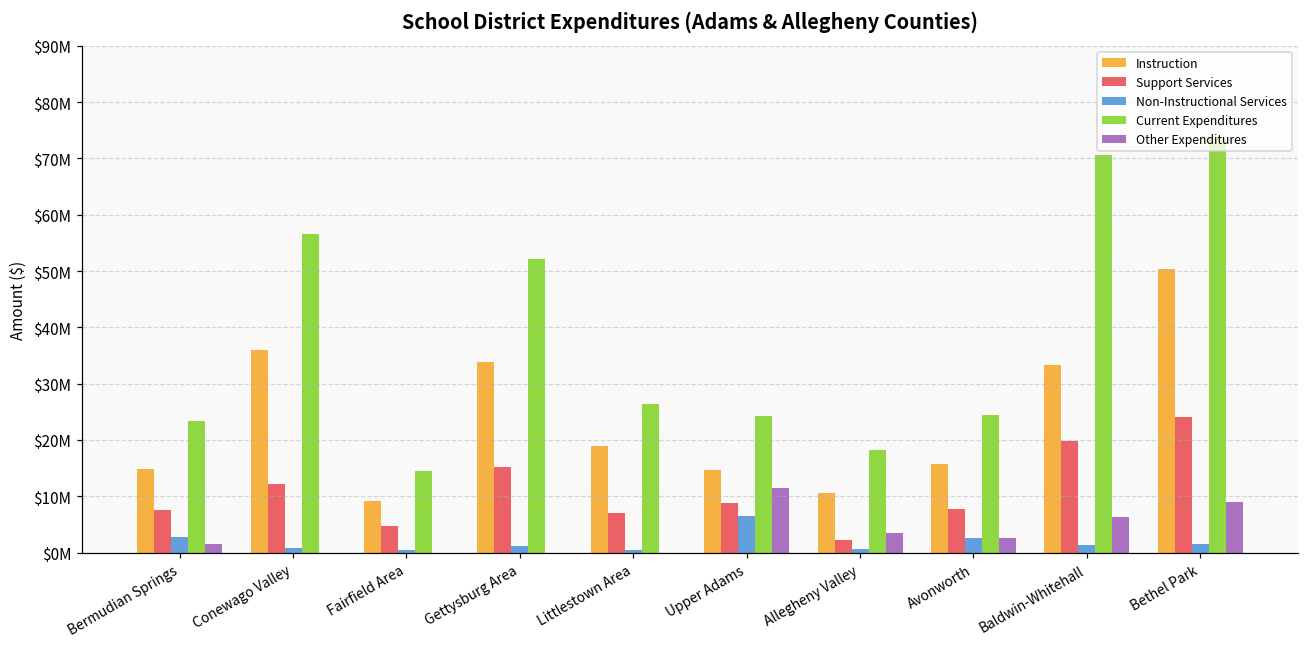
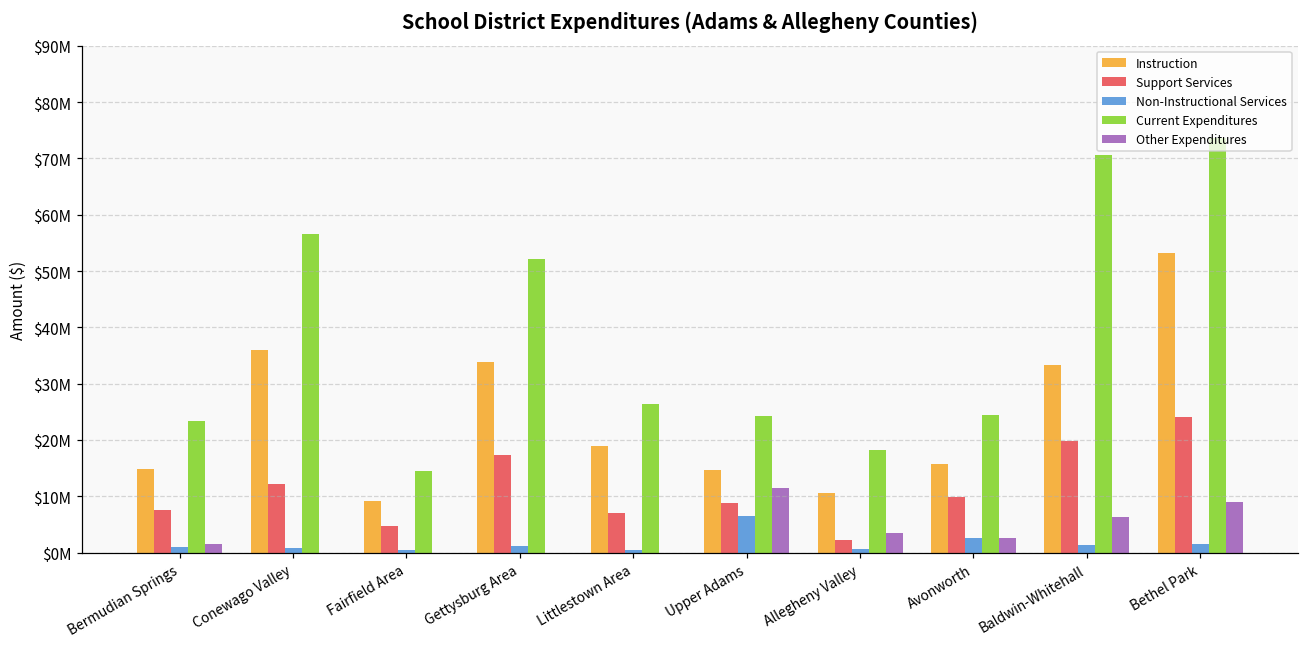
Non-Instructional Services, Bermudian Springs: $3000000 -> $1000000
Support Services, Gettysburg Area: $15000000 -> $17000000
Support Services, Avonworth: $8000000 -> $10000000
Instruction, Bethel Park: $50000000 -> $53000000
